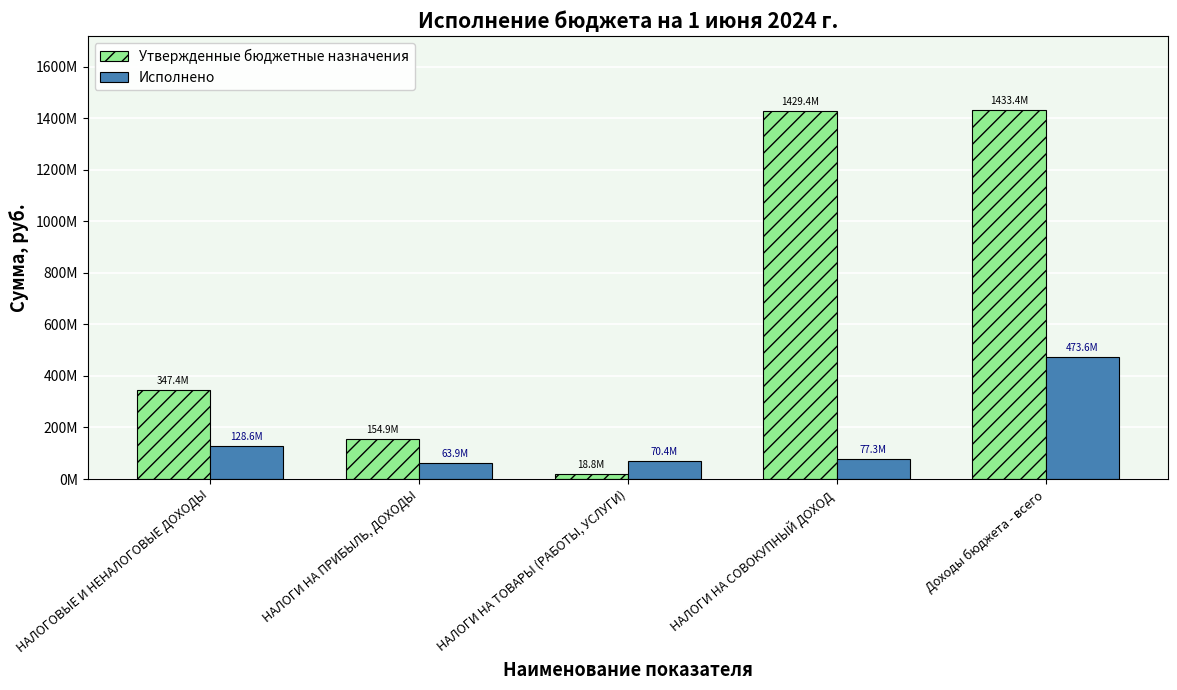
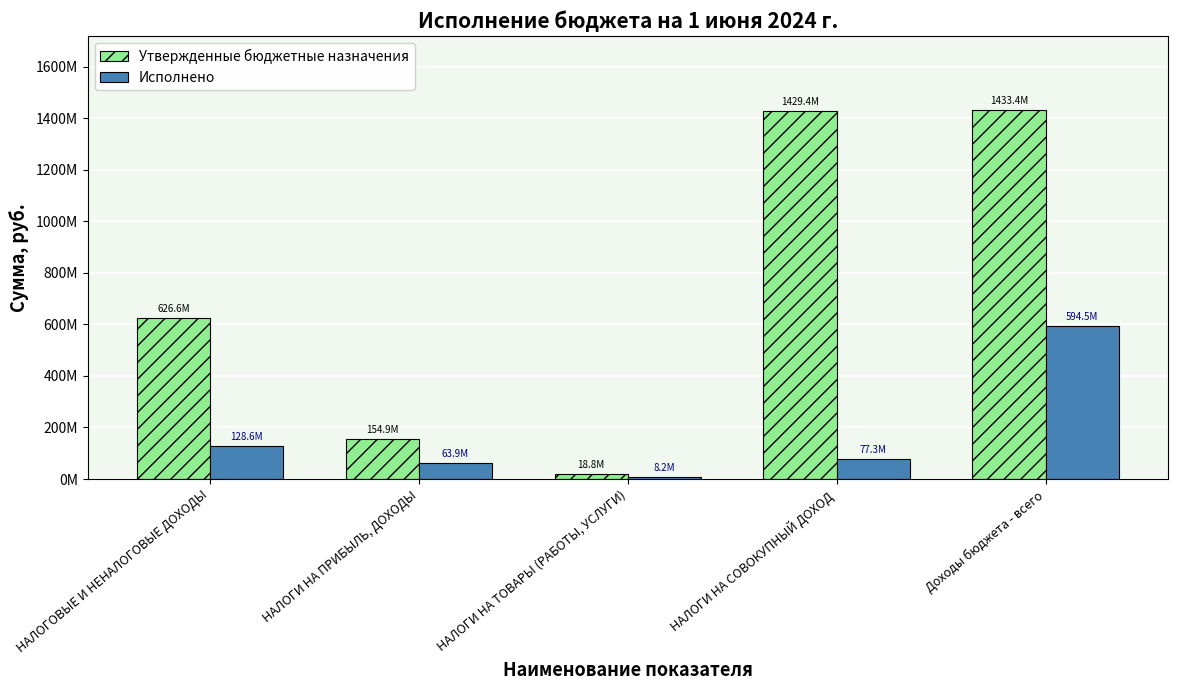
Утвержденные бюджетные назначения, НАЛОГОВЫЕ И НЕНАЛОГОВЫЕ ДОХОДЫ: 347.4M -> 626.6M
Исполнено, НАЛОГИ НА ТОВАРЫ (РАБОТЫ, УСЛУГИ): 70.4M -> 8.2M
Исполнено, Доходы бюджета - всего: 473.6M -> 594.5M
